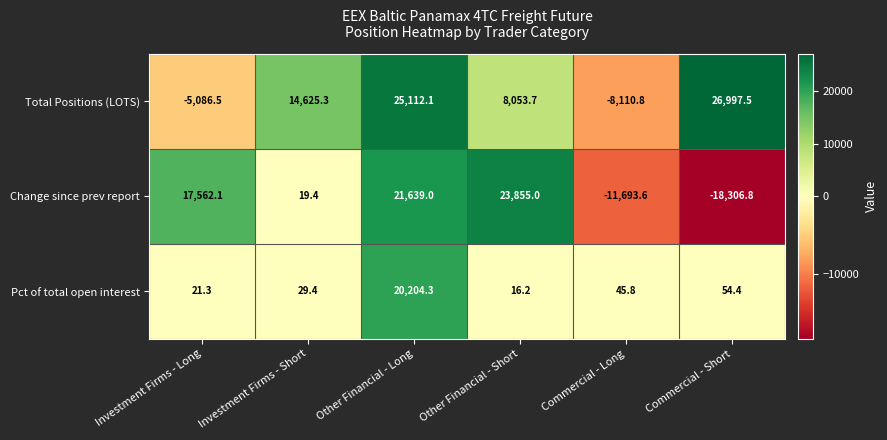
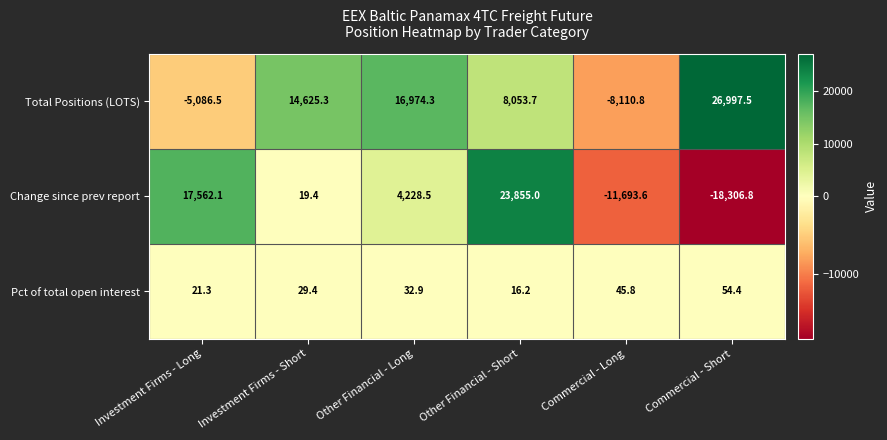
Total Positions (LOTS), Other Financial - Long: 25,112.1 -> 16,974.3
Change since prev report, Other Financial - Long: 21,639.0 -> 4,228.5
Pct of total open interest, Other Financial - Long: 20,204.3 -> 32.9
